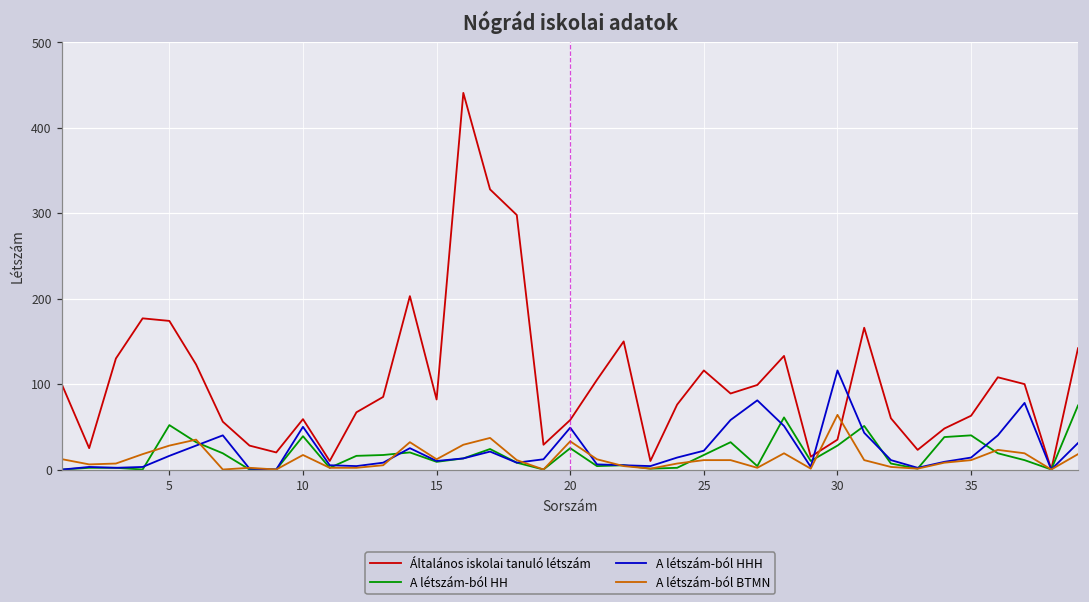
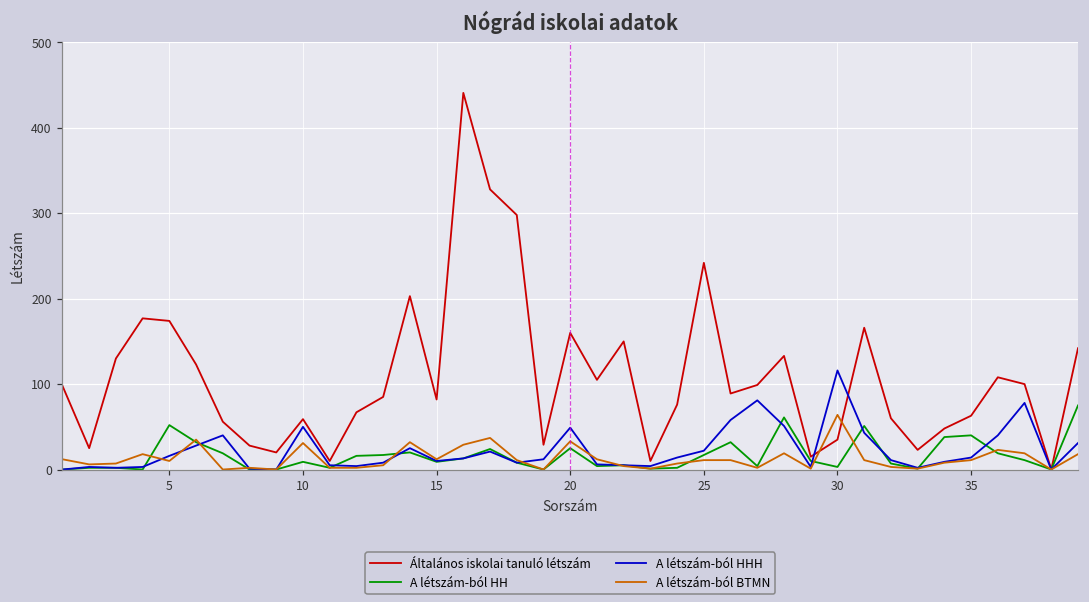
A létszám-ból BTMN, 5: 30 -> 10
A létszám-ból HH, 10: 40 -> 10
A létszám-ból BTMN, 10: 20 -> 30
Általános iskolai tanuló létszám, 20: 60 -> 160
Általános iskolai tanuló létszám, 25: 120 -> 240
A létszám-ból HH, 30: 30 -> 0
